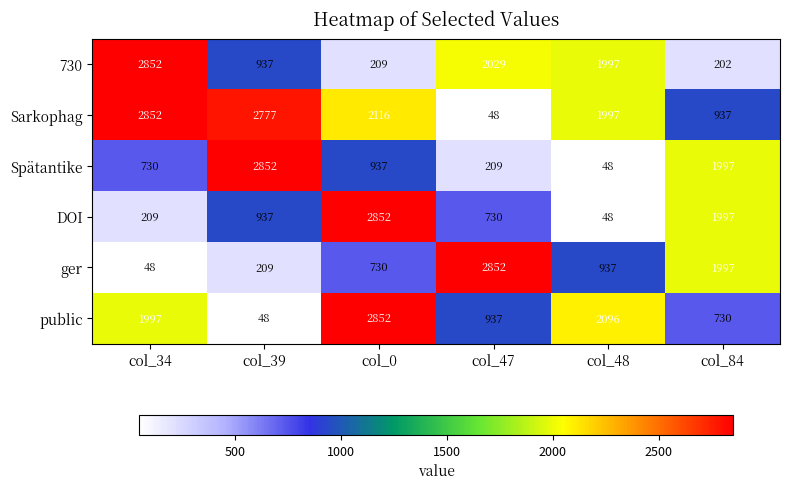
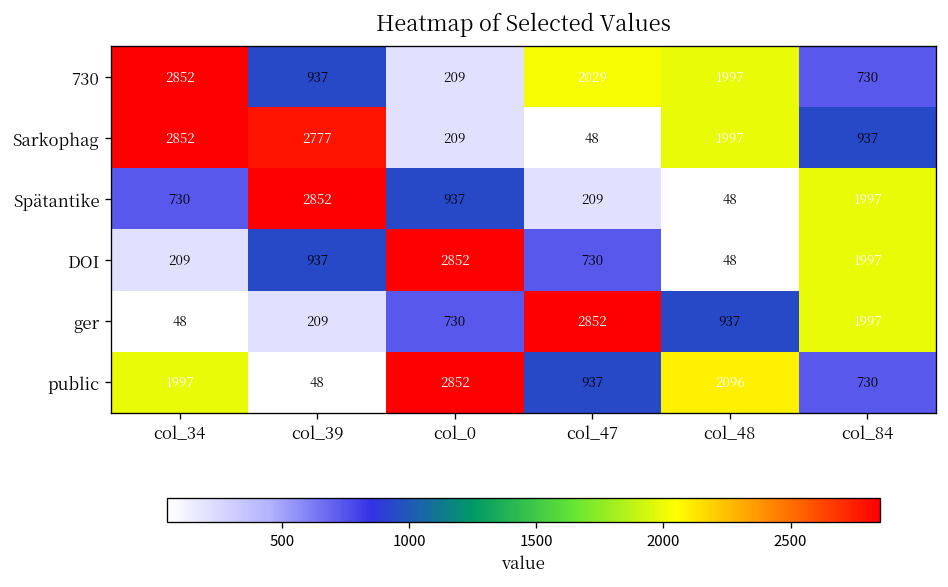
730, col_84: 202 -> 730
Sarkophag, col_0: 2116 -> 209
